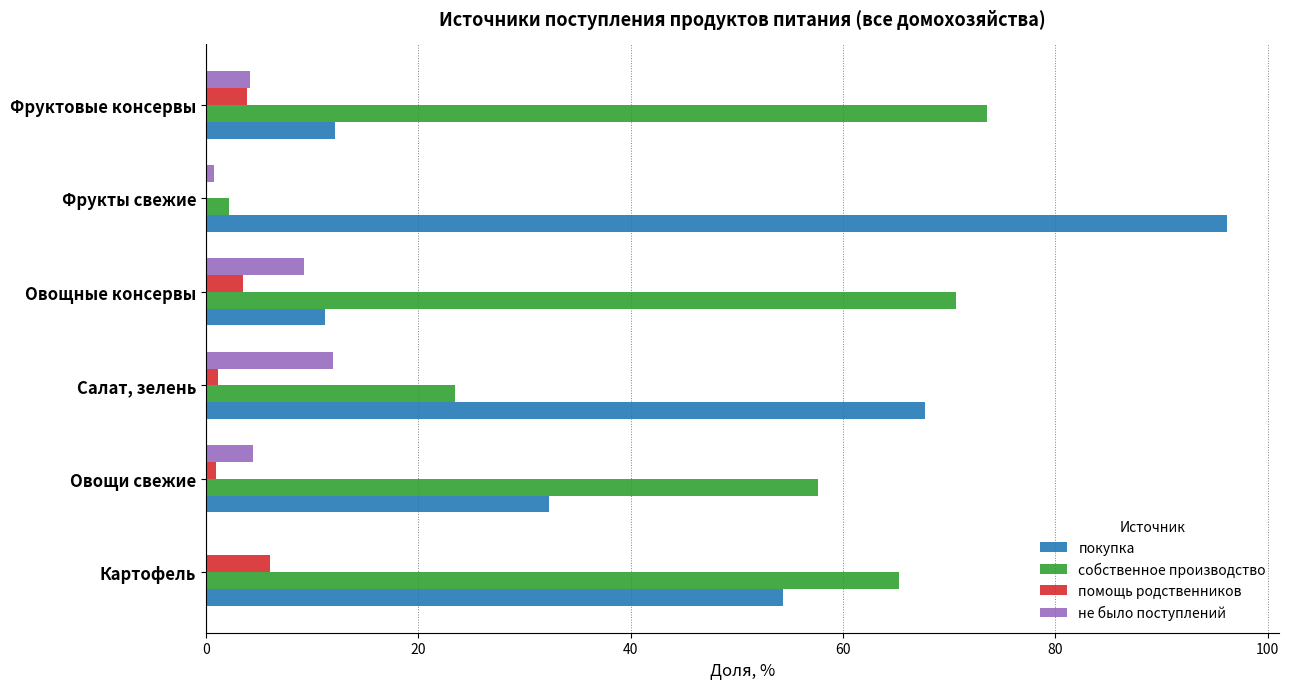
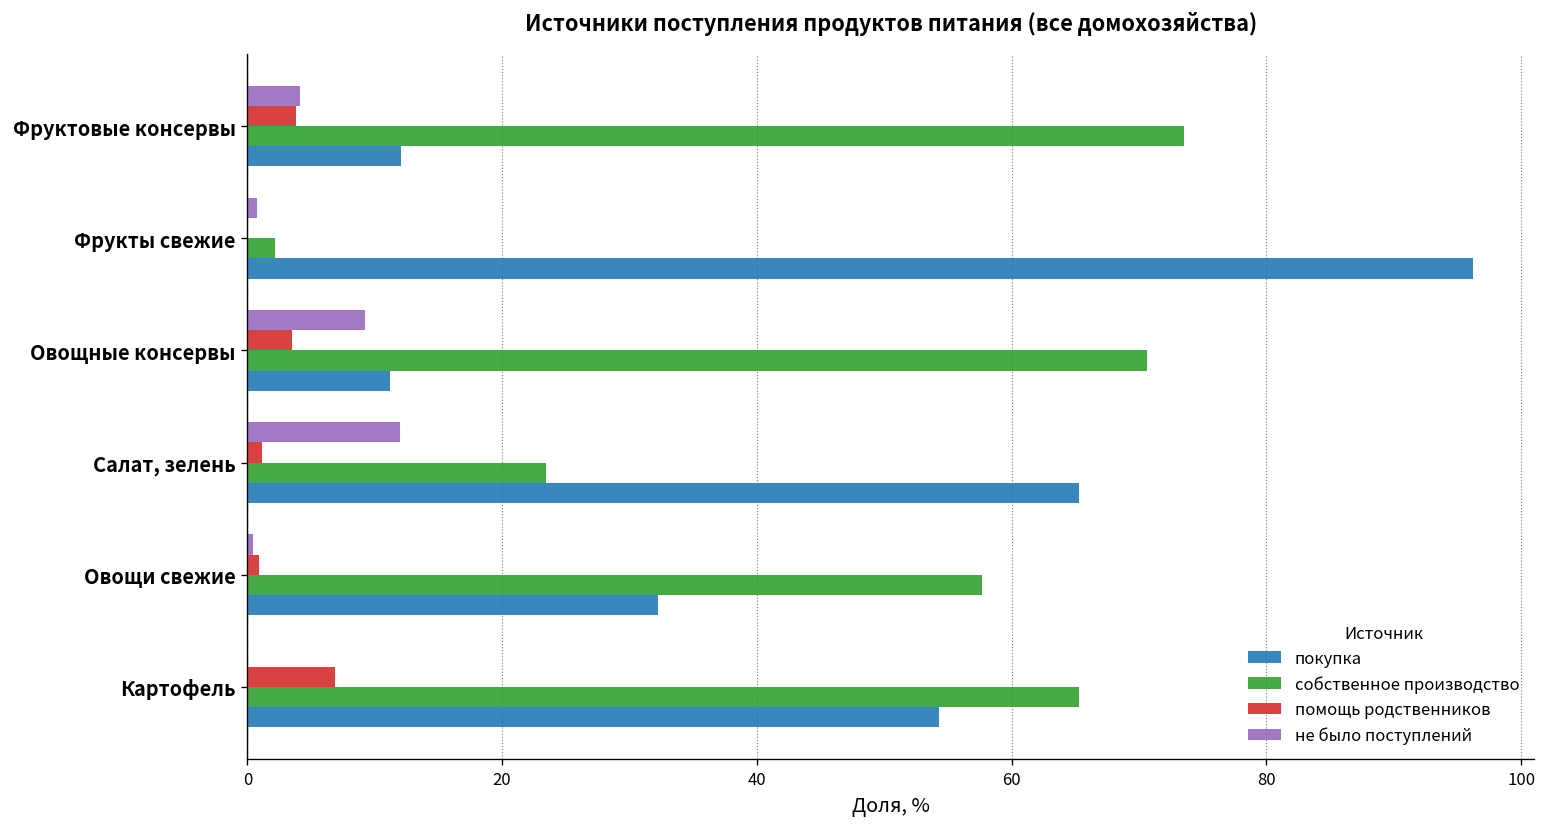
покупка, Салат, зелень: 67.7 -> 65.3
не было поступлений, Овощи свежие: 4.5 -> 0.5
помощь родственников, Картофель: 6.0 -> 6.9
